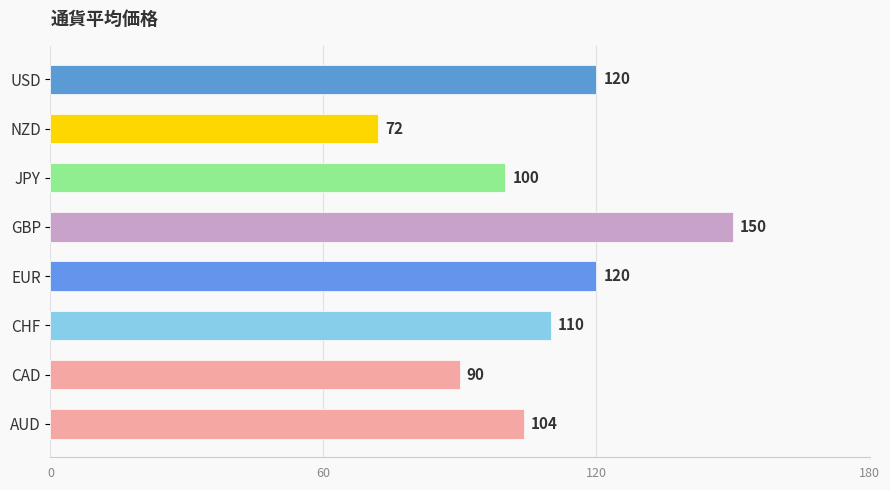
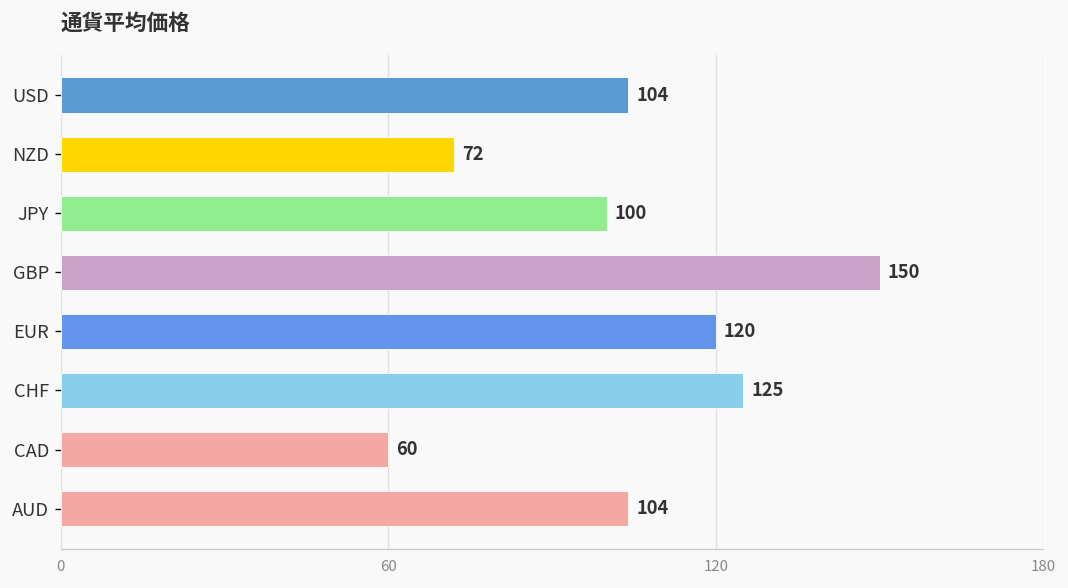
USD: 120 -> 104
CHF: 110 -> 125
CAD: 90 -> 60
